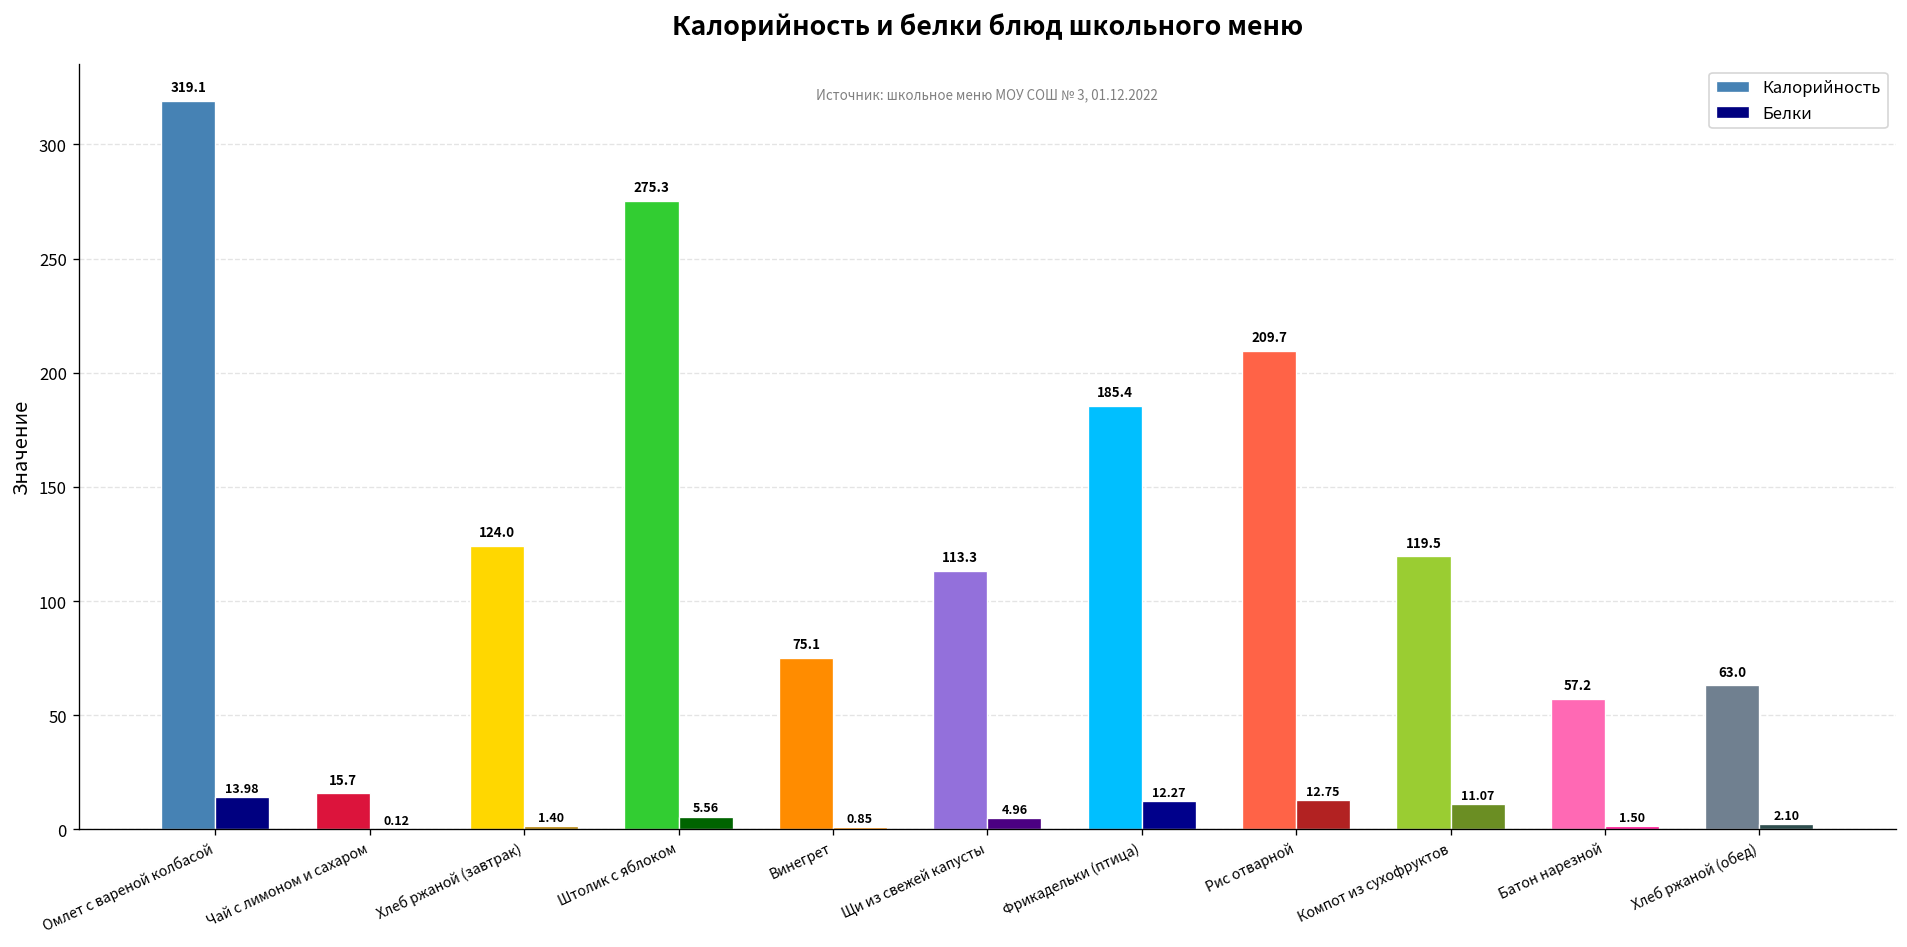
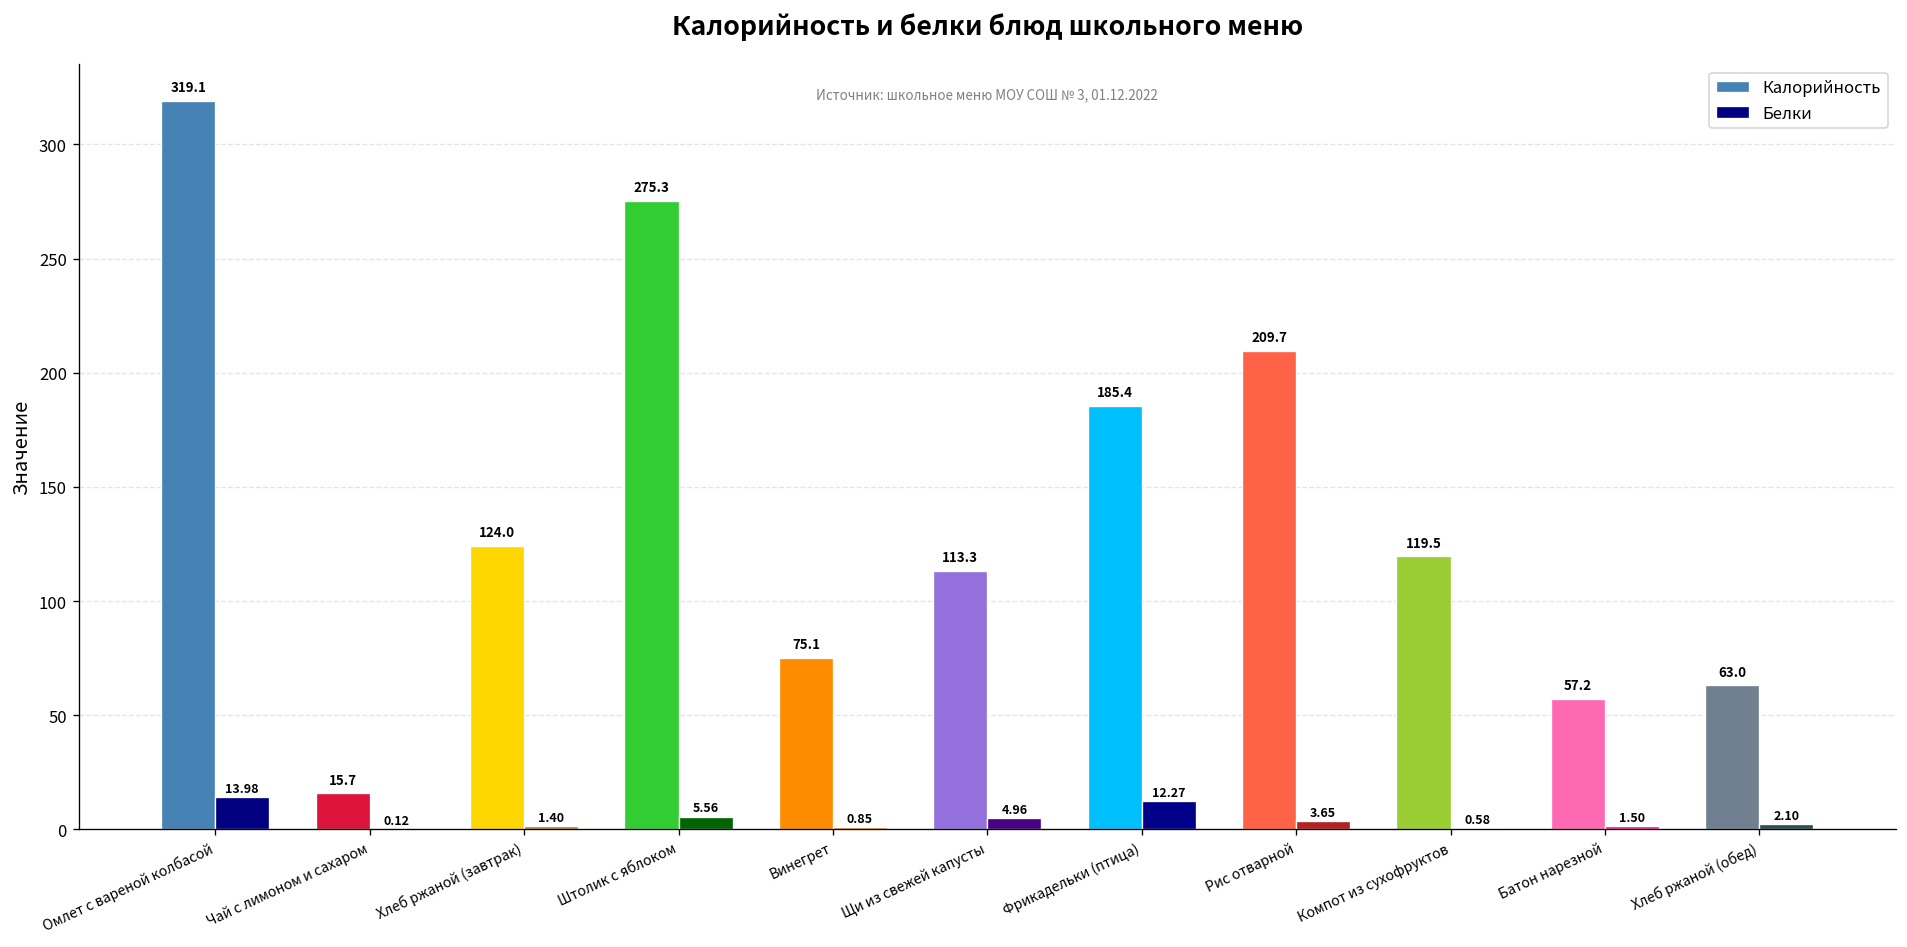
Белки, Рис отварной: 12.75 -> 3.65
Белки, Компот из сухофруктов: 11.07 -> 0.58
